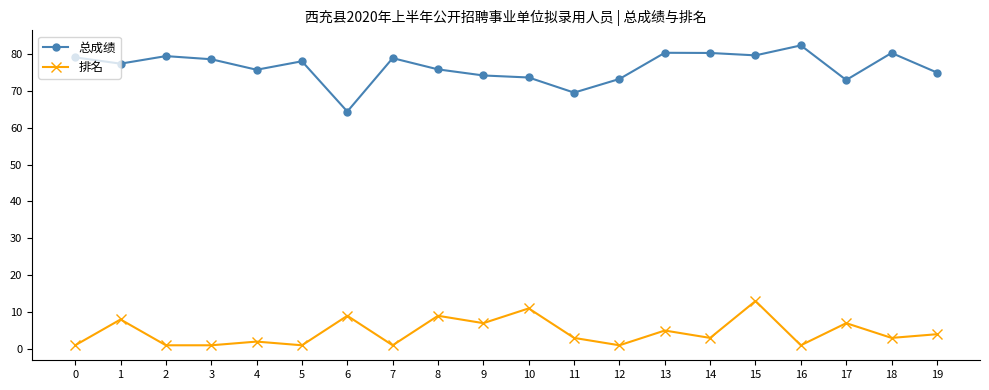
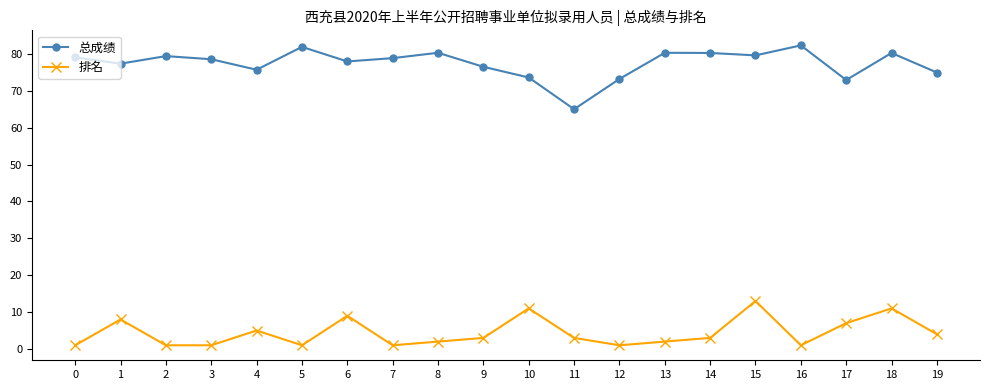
排名, 4: 2 -> 5
总成绩, 5: 78 -> 82
总成绩, 6: 64 -> 78
总成绩, 8: 76 -> 80
排名, 8: 9 -> 2
总成绩, 9: 74 -> 77
排名, 9: 7 -> 3
总成绩, 11: 70 -> 65
排名, 13: 5 -> 2
排名, 18: 3 -> 11
